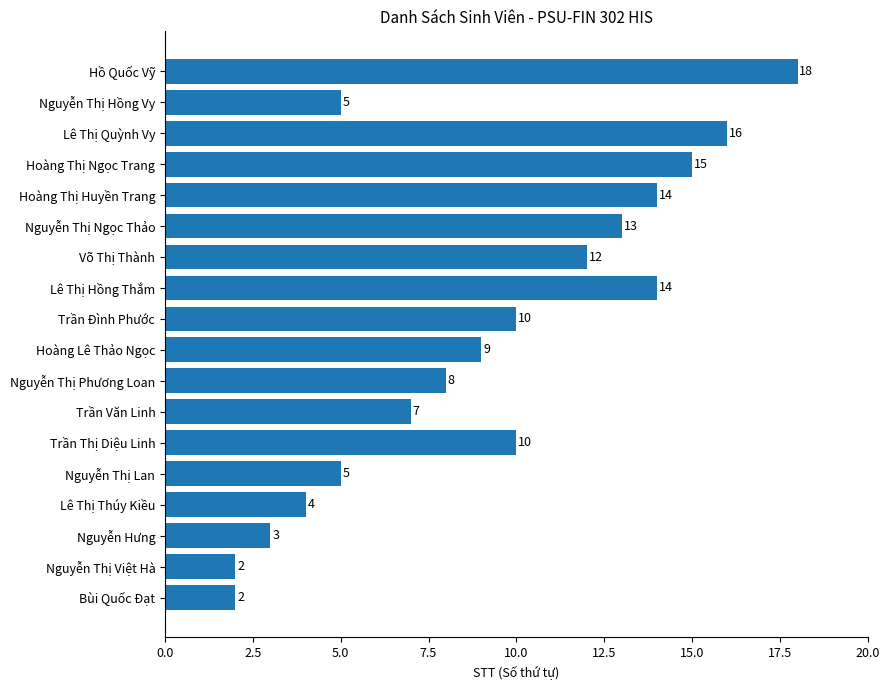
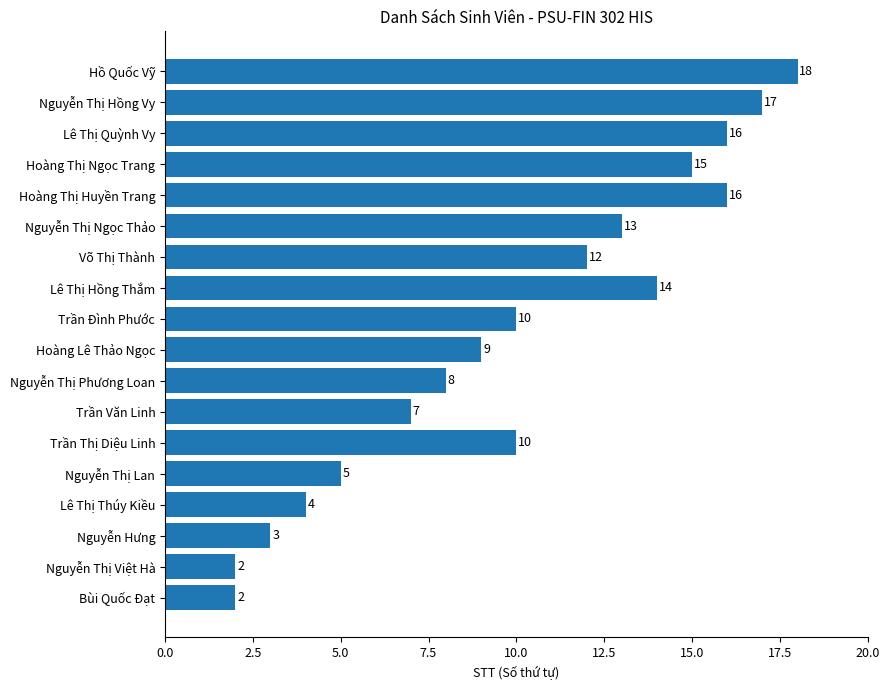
Nguyễn Thị Hồng Vy: 5 -> 17
Hoàng Thị Huyền Trang: 14 -> 16
